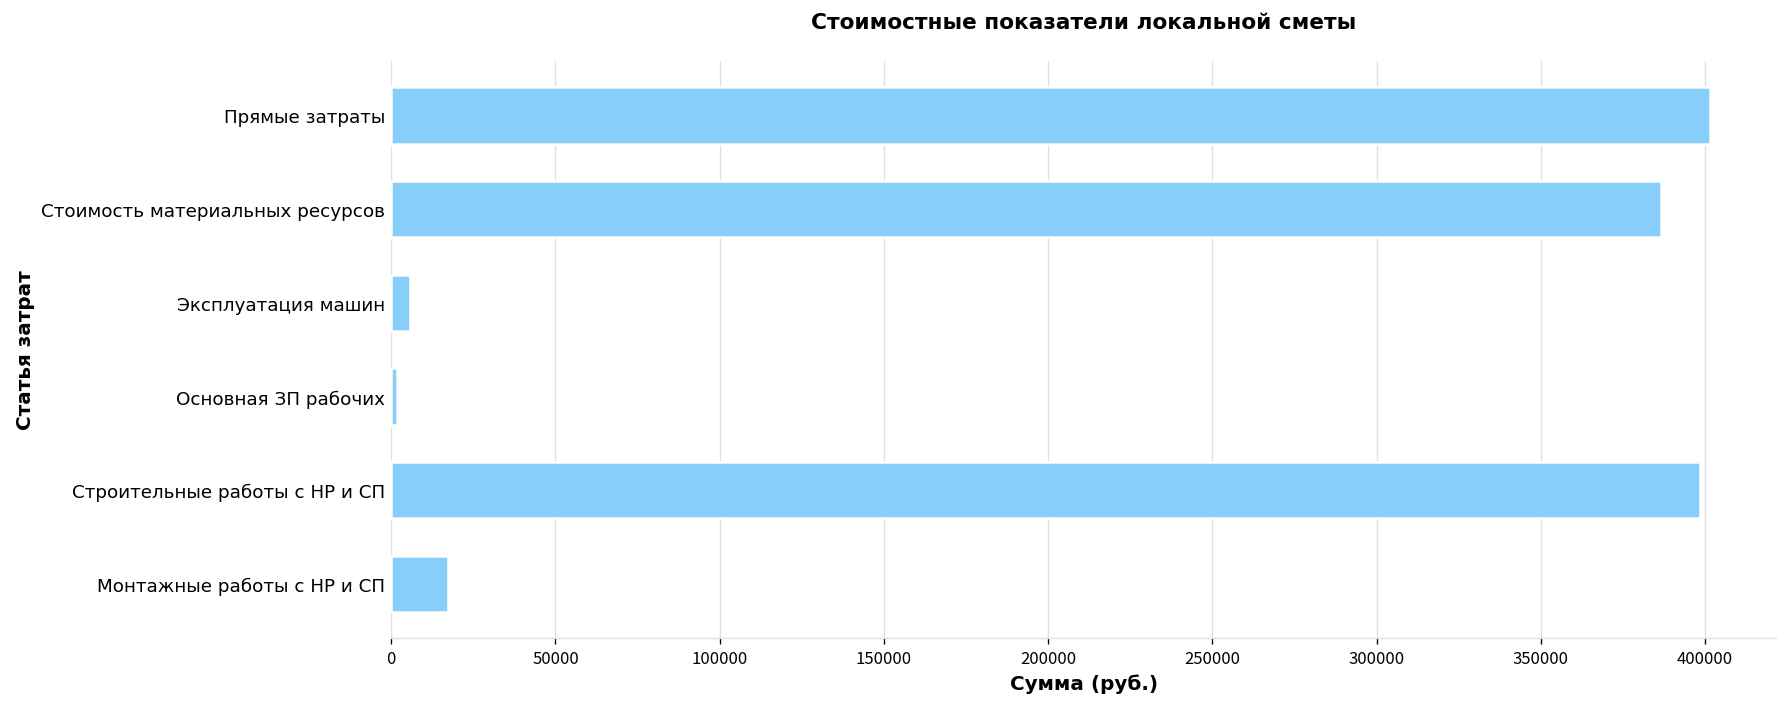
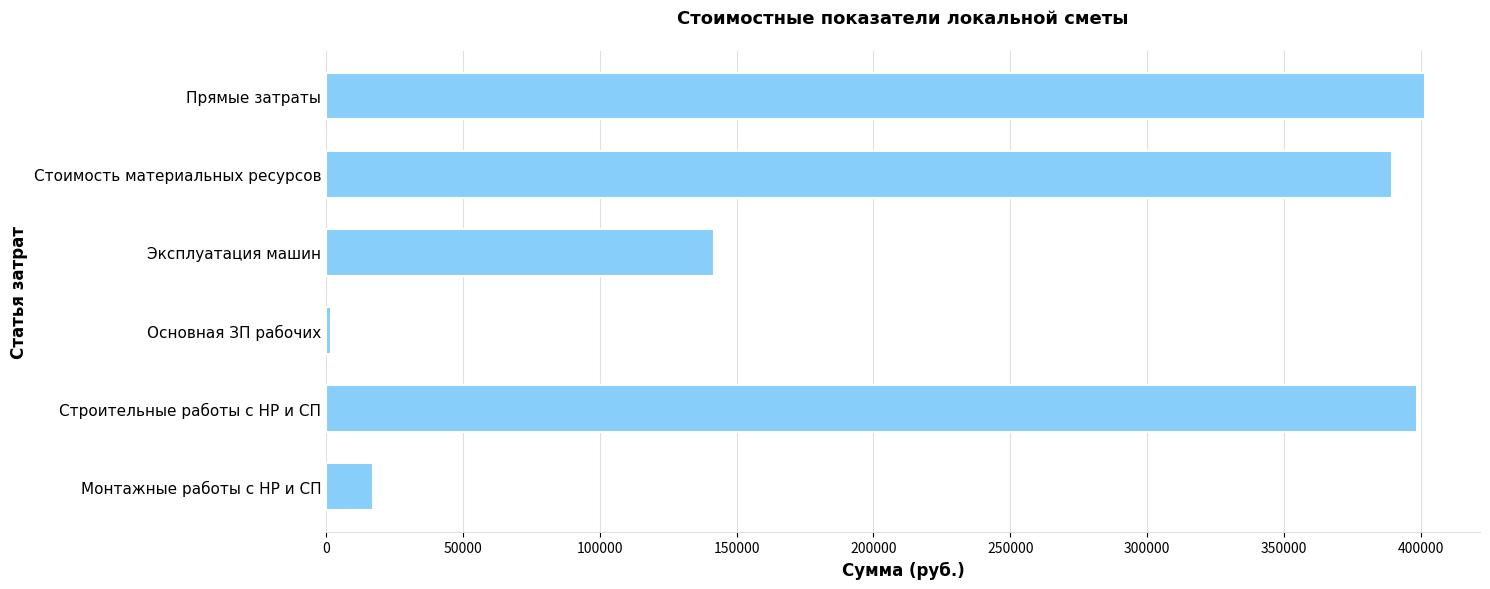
Стоимость материальных ресурсов: 387000 -> 390000
Эксплуатация машин: 6000 -> 142000
